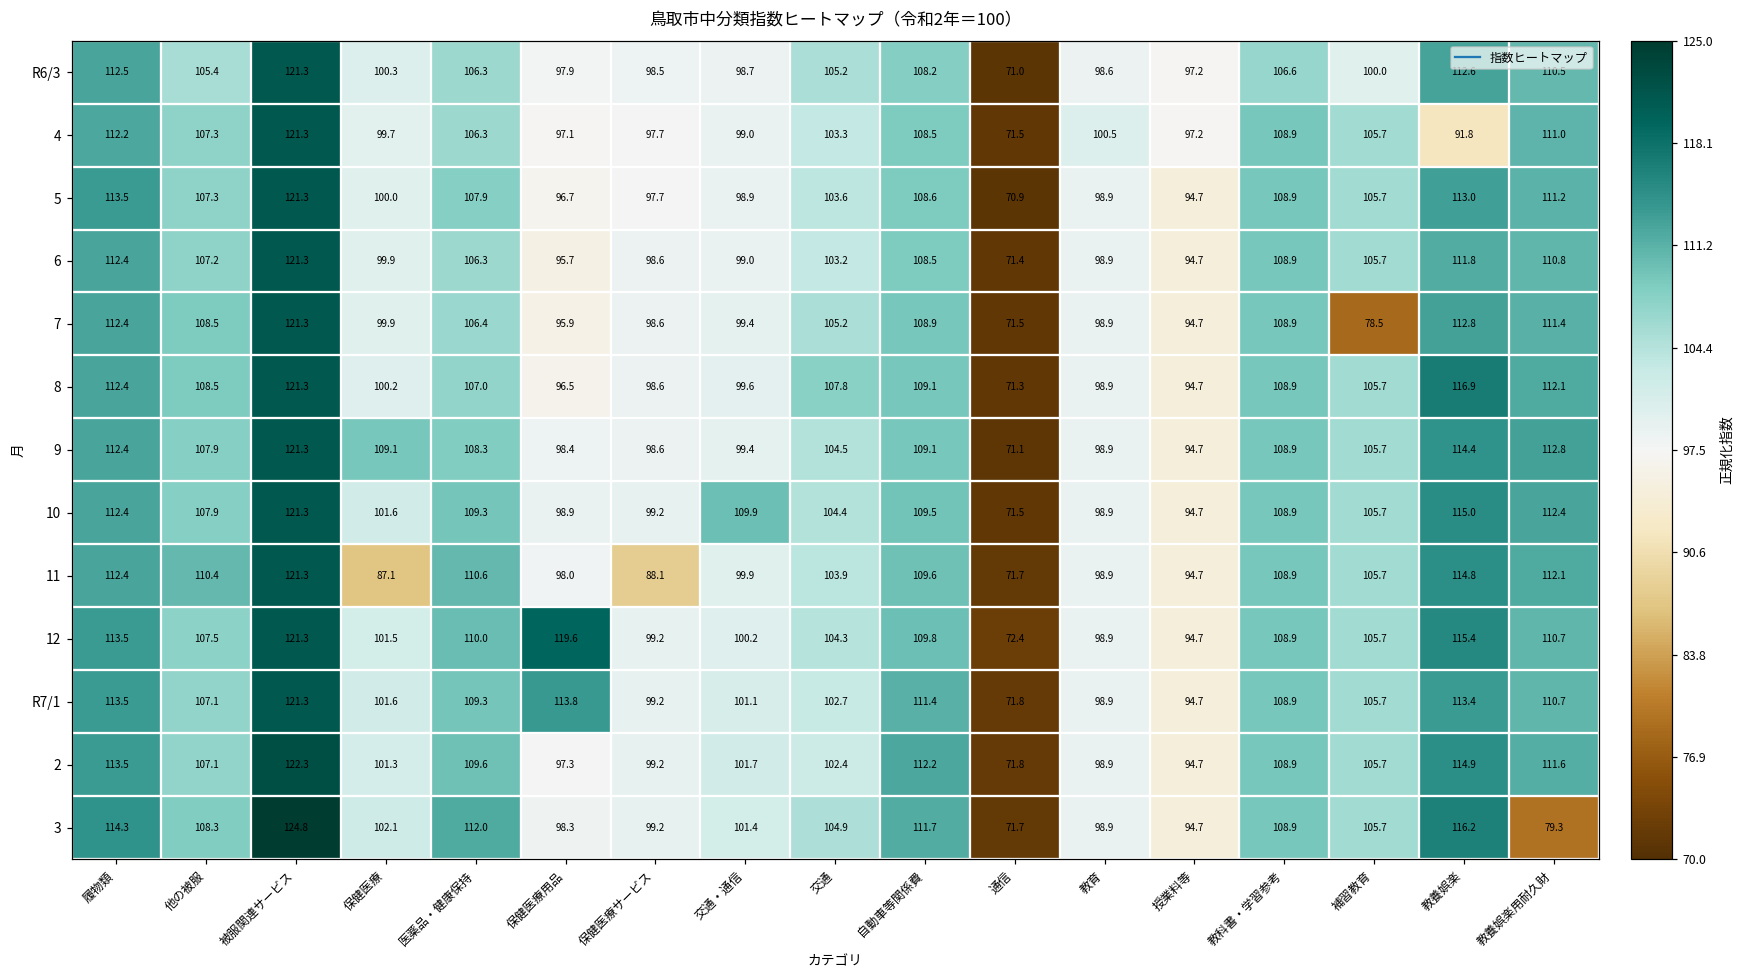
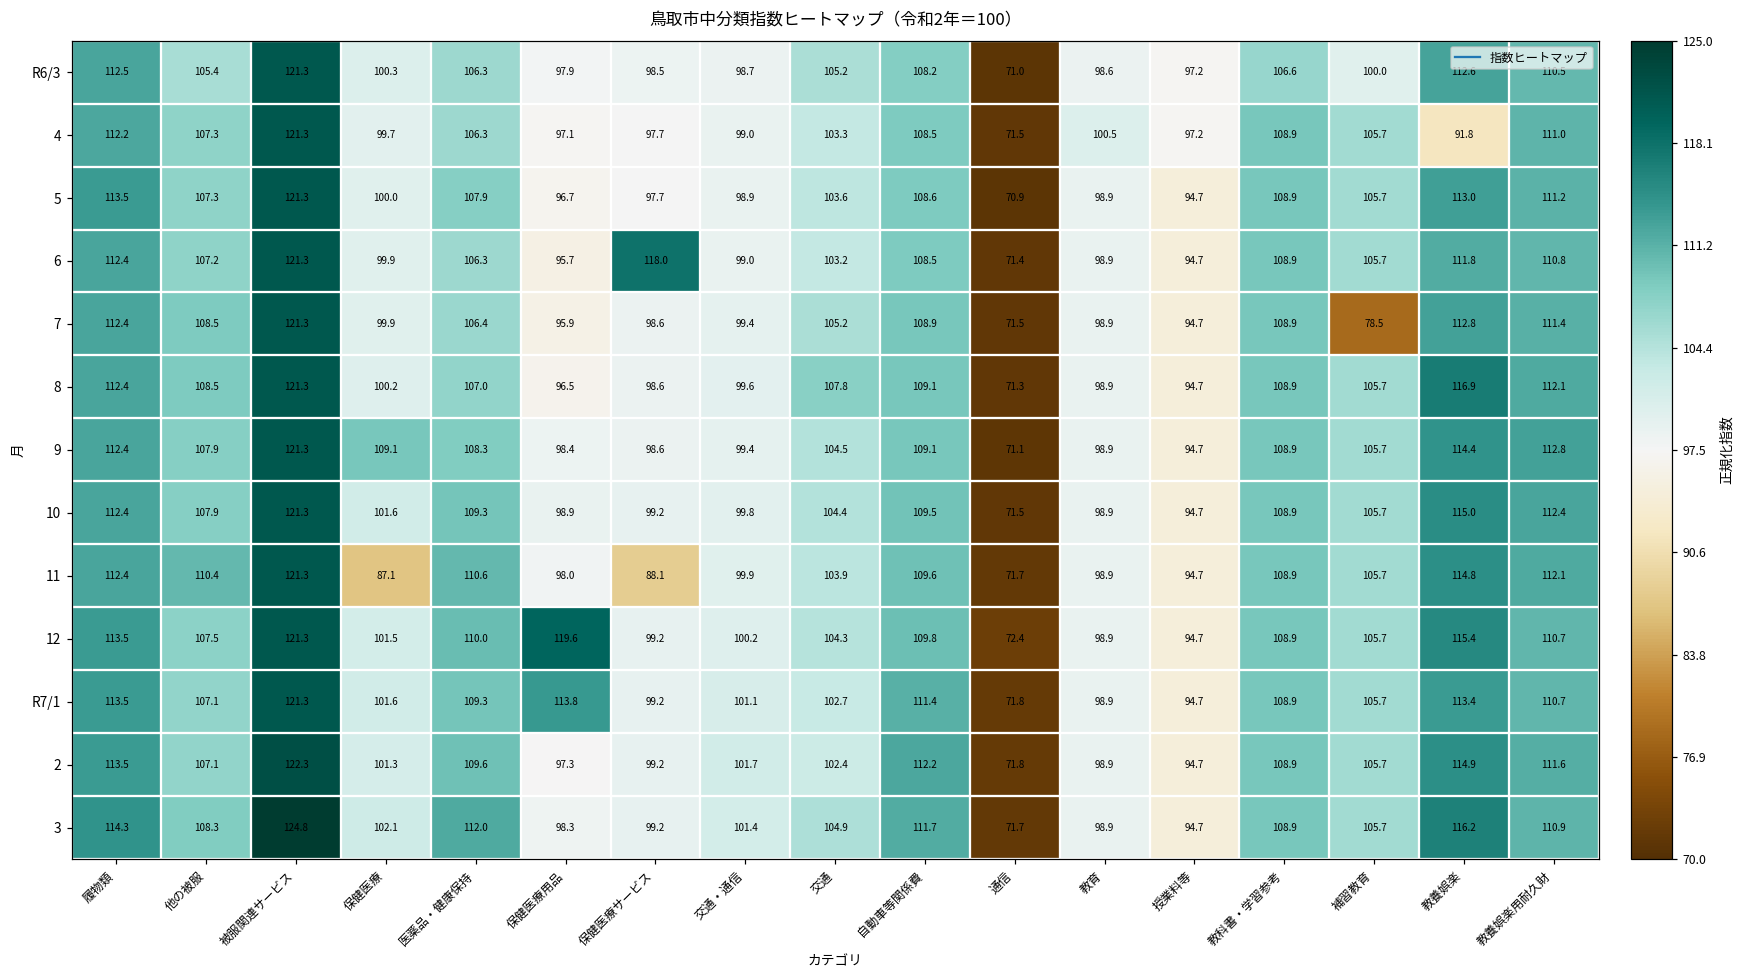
6, 保健医療サービス: 98.6 -> 118.0
10, 交通・通信: 109.9 -> 99.8
3, 教養娯楽用耐久財: 79.3 -> 110.9
